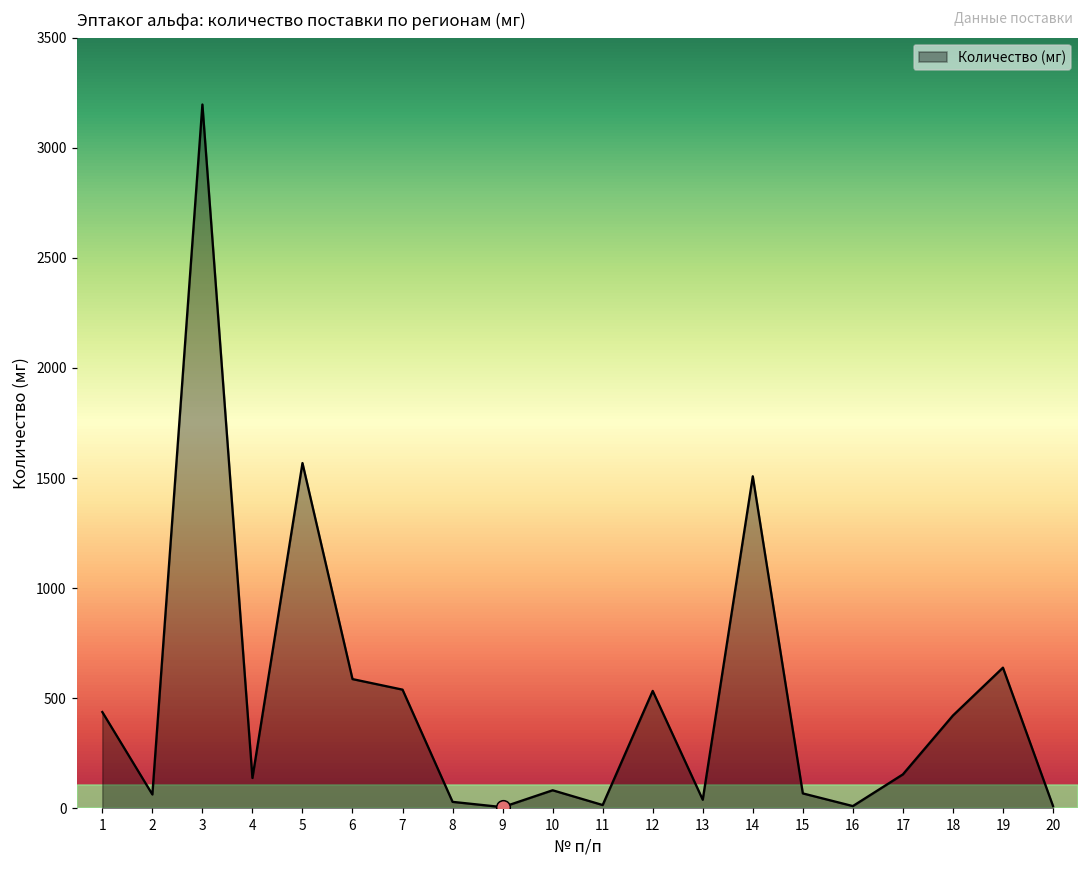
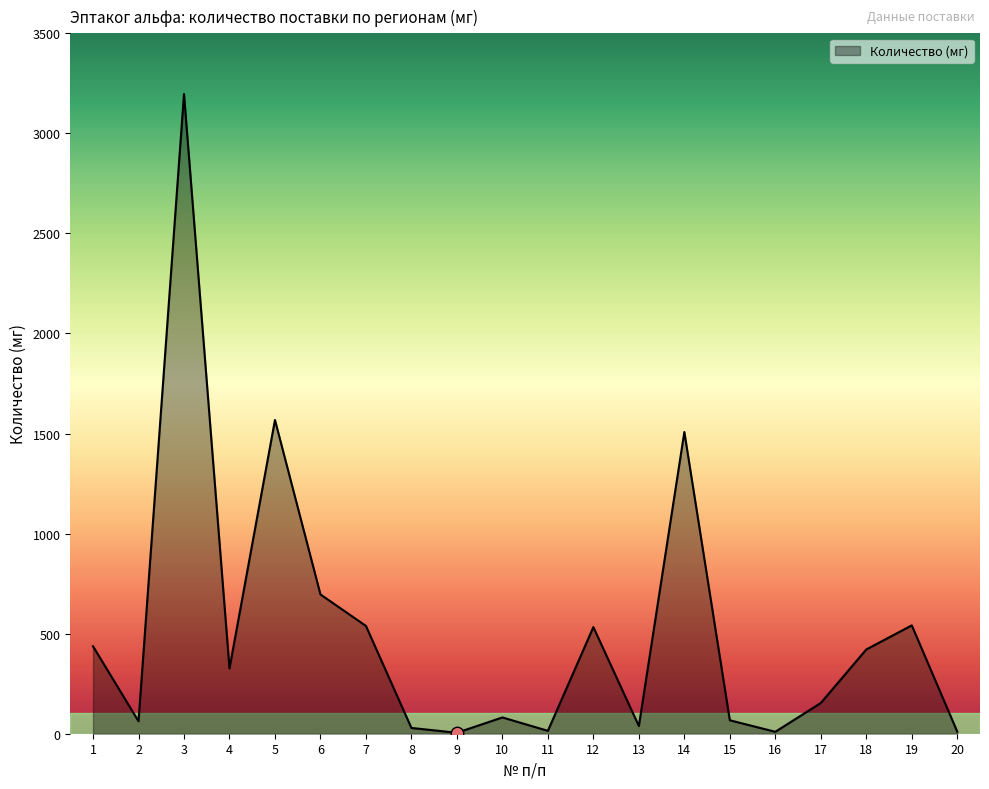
Количество (мг), 4: 140 -> 330
Количество (мг), 6: 590 -> 700
Количество (мг), 19: 640 -> 540
